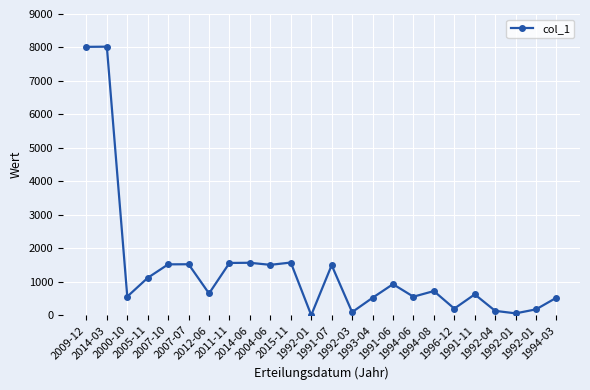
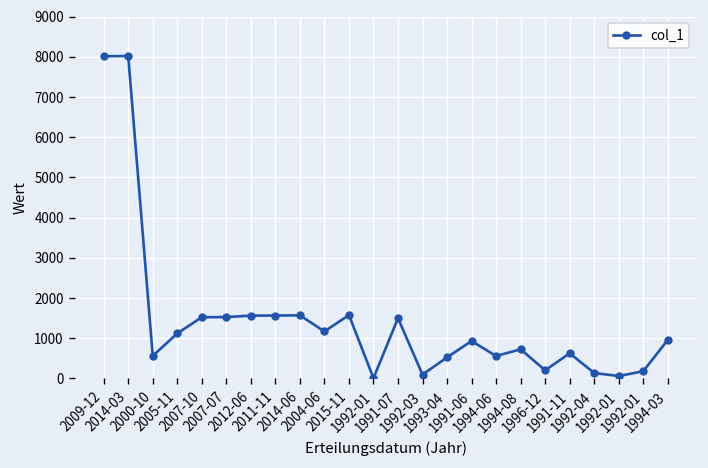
2012-06: 700 -> 1600
2004-06: 1500 -> 1200
1994-03: 500 -> 1000
